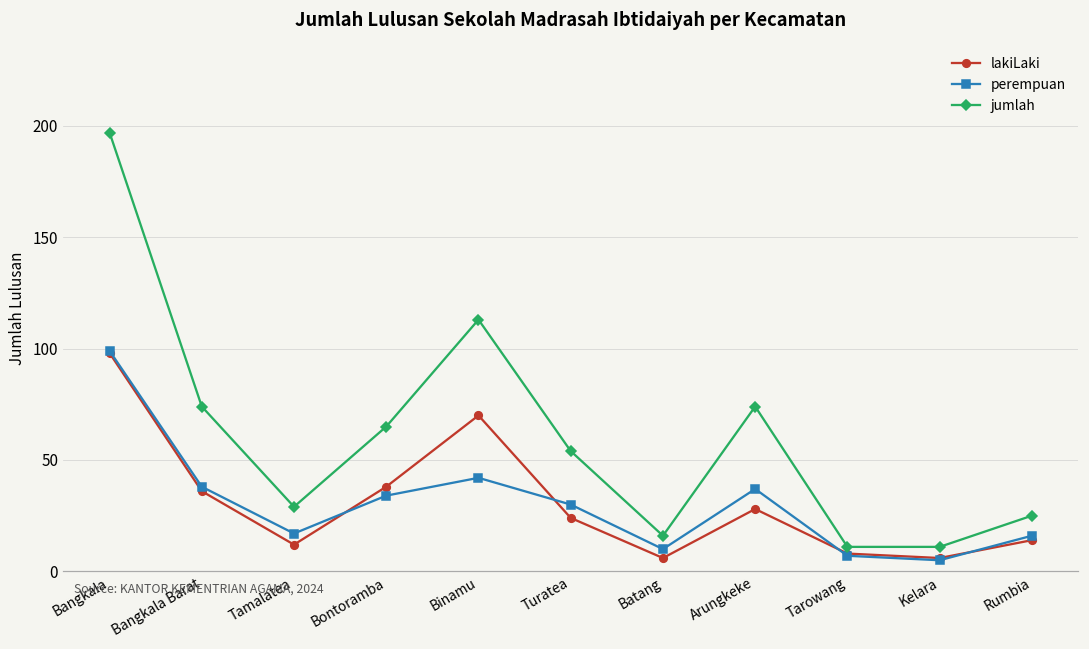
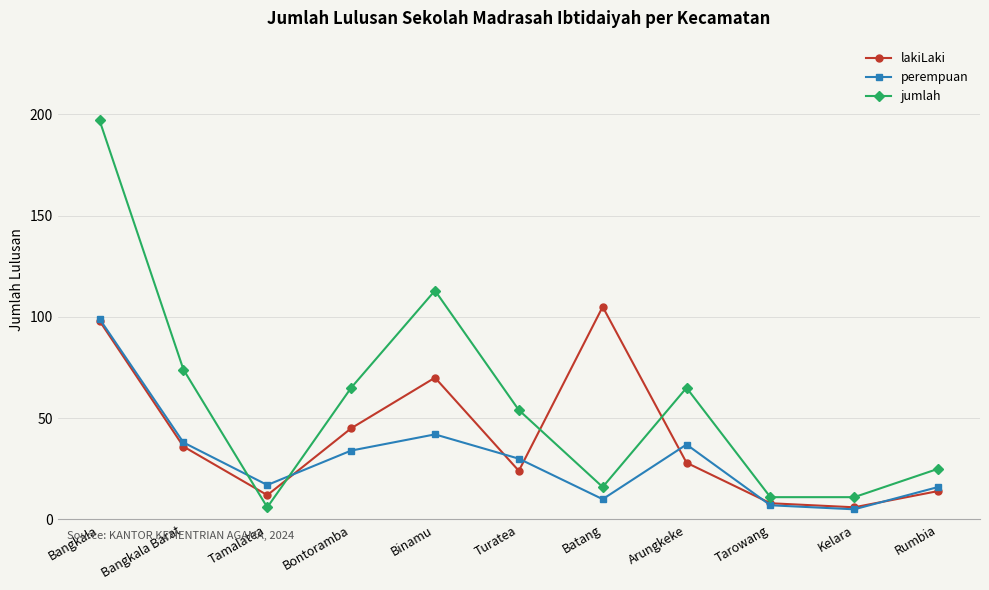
jumlah, Tamalatea: 29 -> 6
lakiLaki, Bontoramba: 38 -> 45
lakiLaki, Batang: 6 -> 105
jumlah, Arungkeke: 74 -> 65
